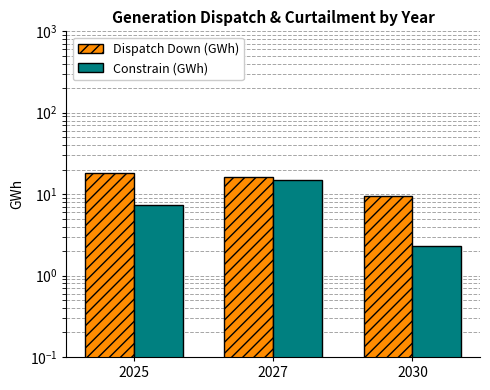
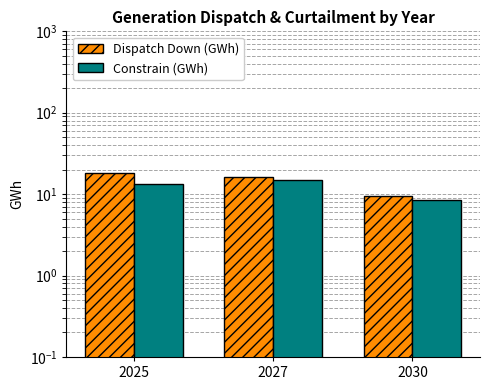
Constrain (GWh), 2025: 7 -> 13
Constrain (GWh), 2030: 2.3 -> 8
